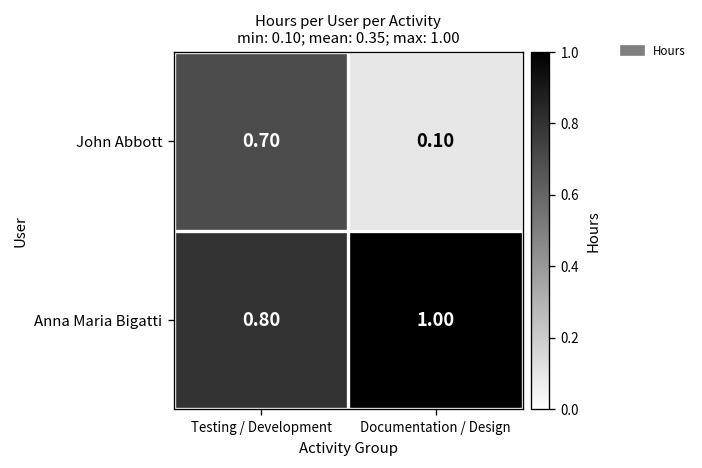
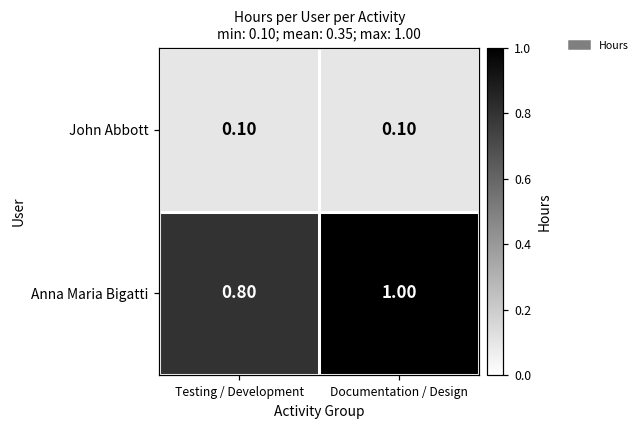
John Abbott, Testing / Development: 0.70 -> 0.10
